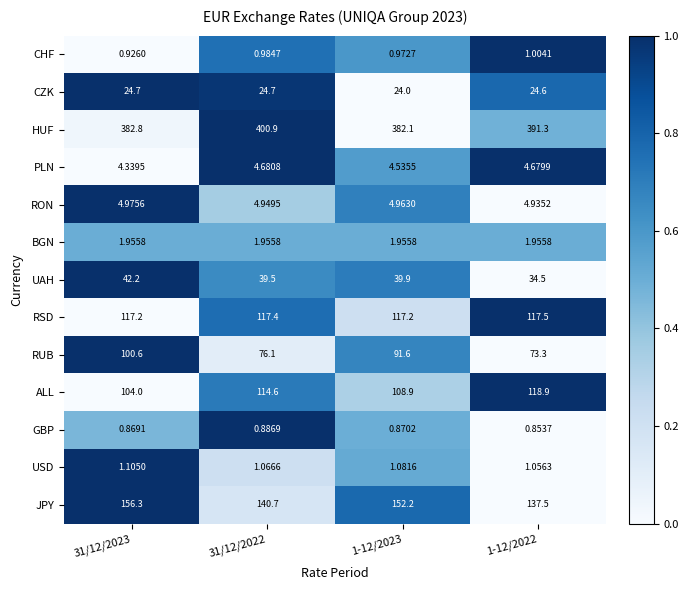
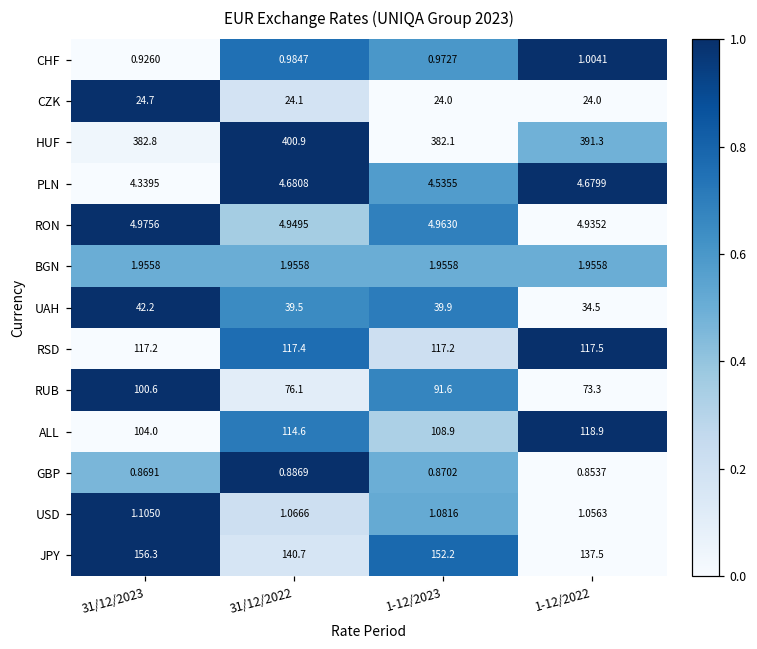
CZK, 31/12/2022: 24.7 -> 24.1
CZK, 1-12/2022: 24.6 -> 24.0
